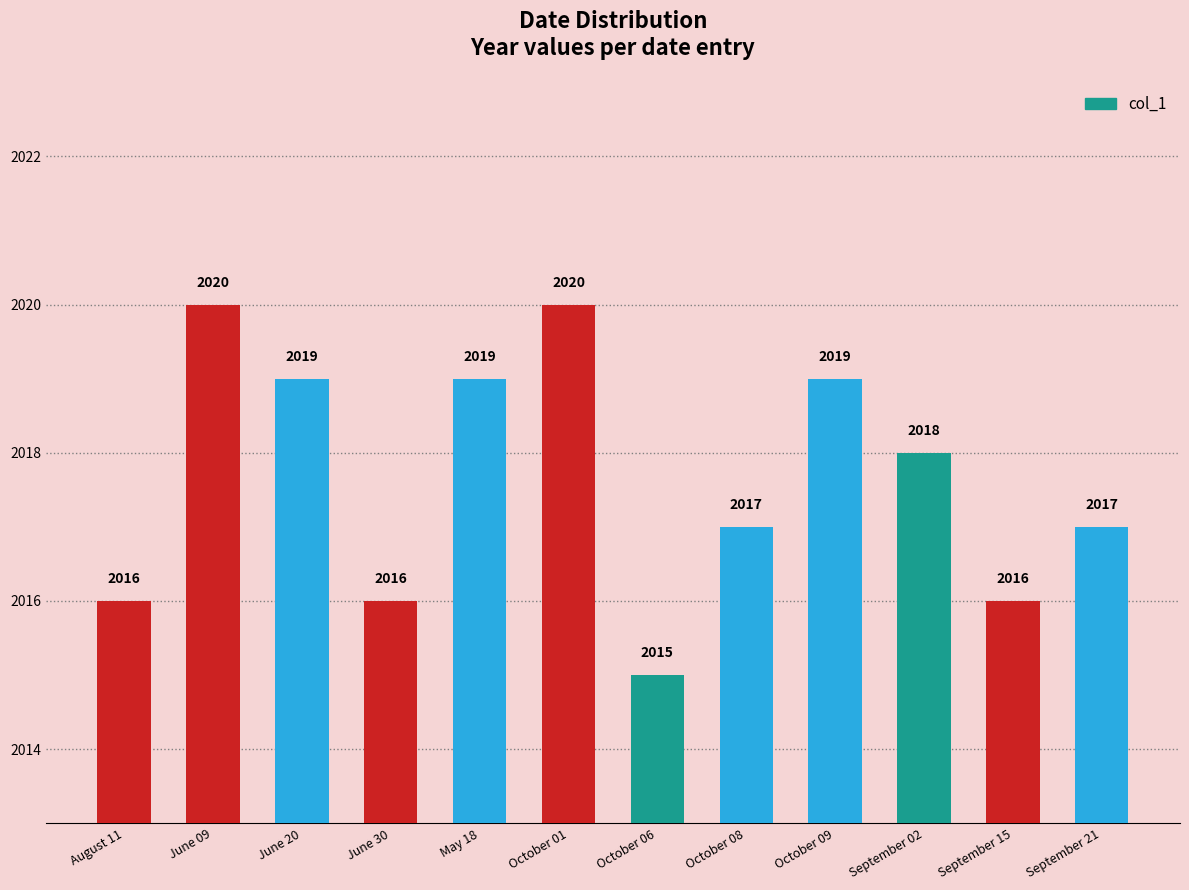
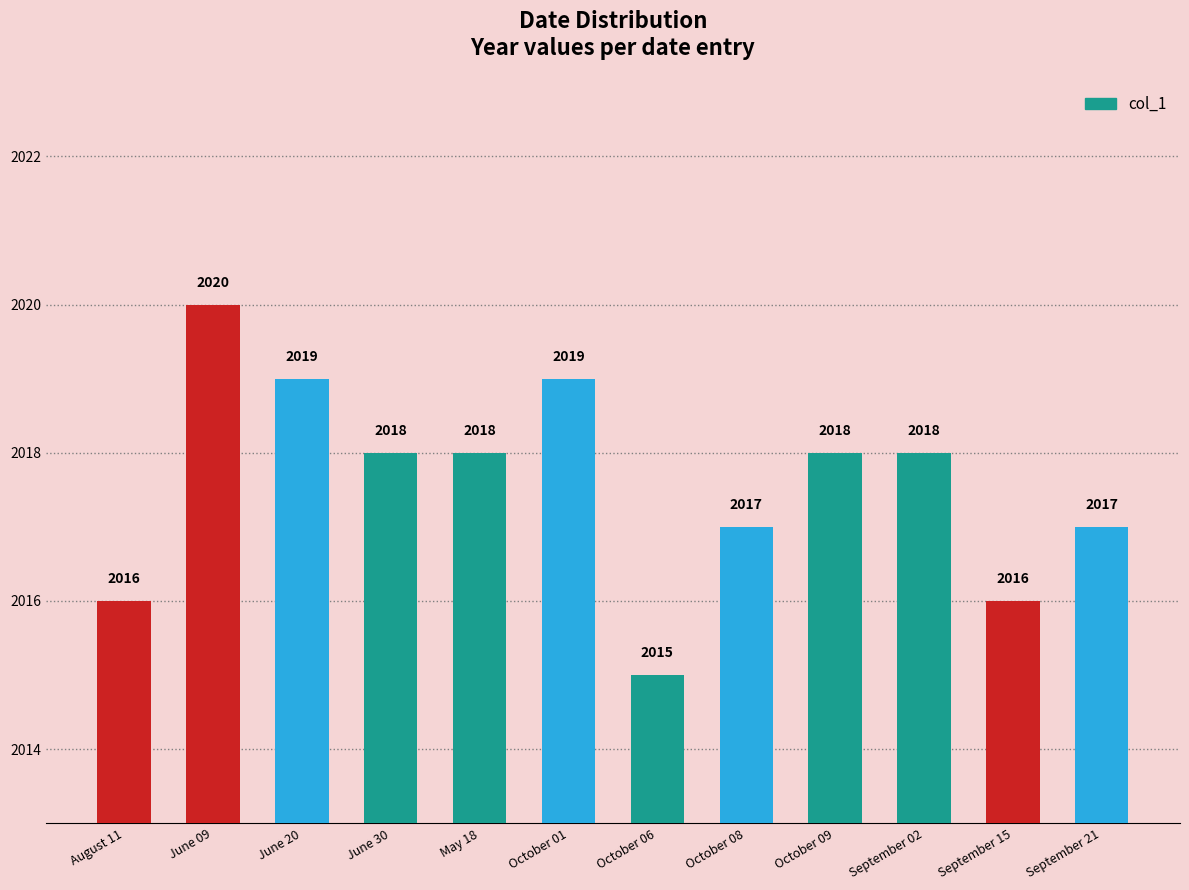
June 30: 2016 -> 2018
May 18: 2019 -> 2018
October 01: 2020 -> 2019
October 09: 2019 -> 2018
